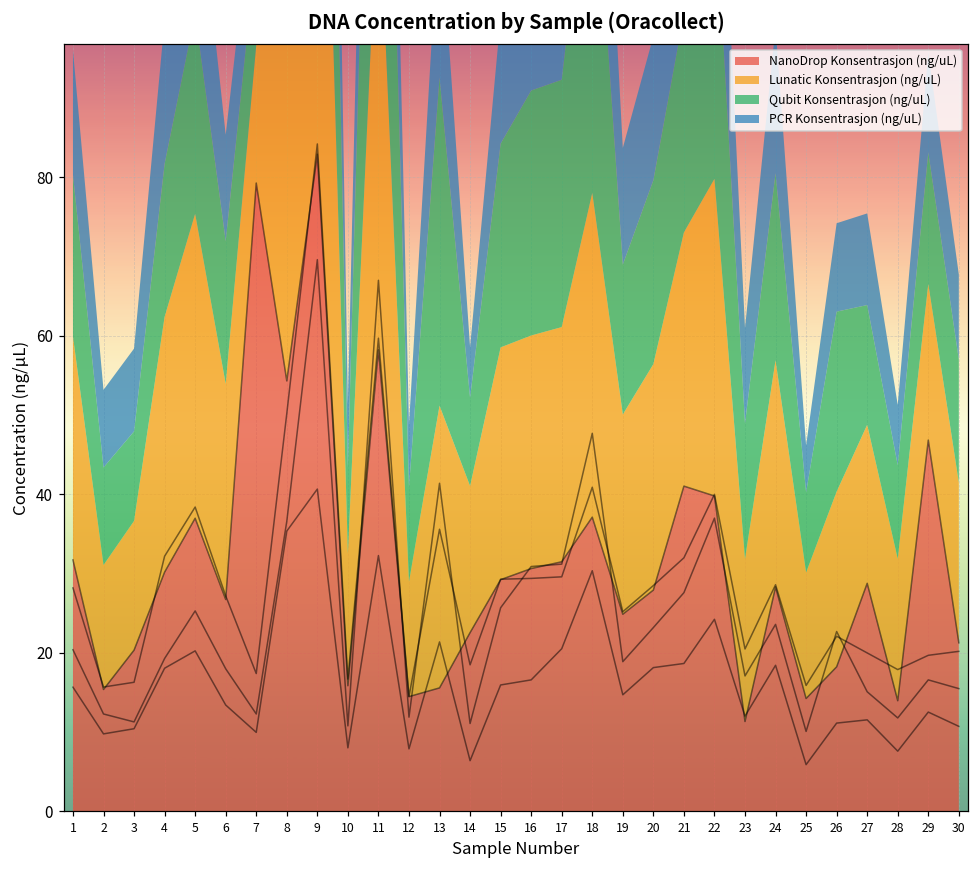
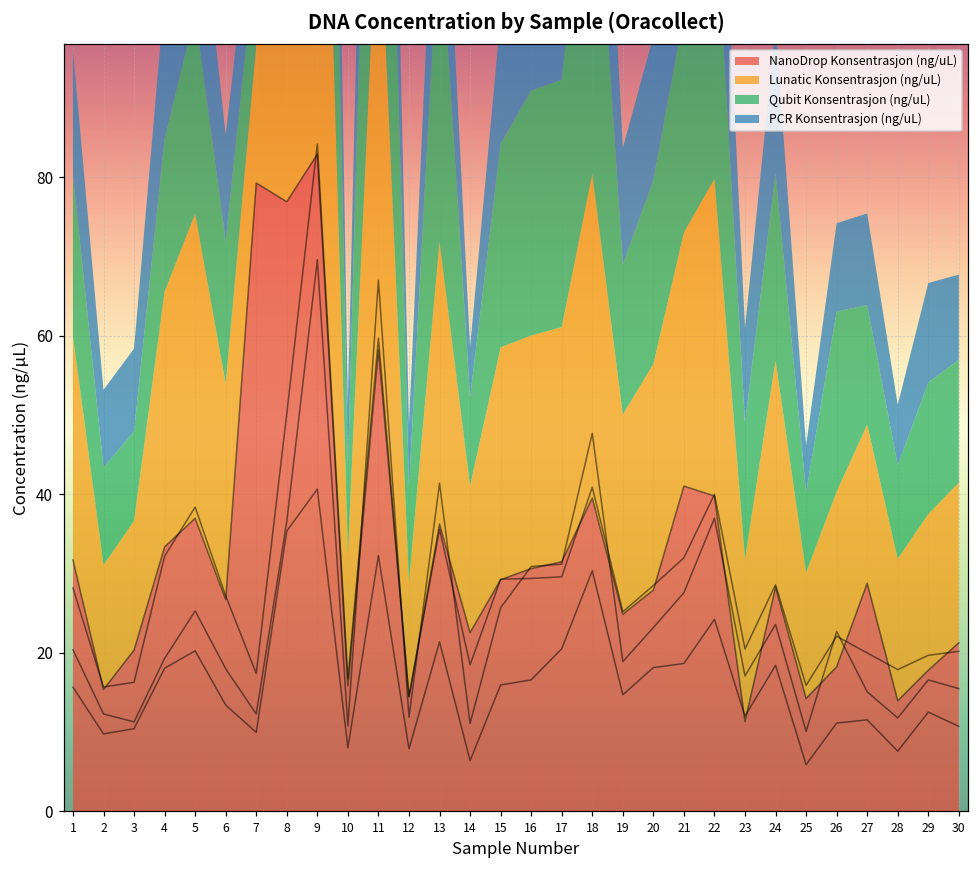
NanoDrop Konsentrasjon (ng/uL), 4: 30 -> 33
NanoDrop Konsentrasjon (ng/uL), 8: 54 -> 77
NanoDrop Konsentrasjon (ng/uL), 13: 16 -> 36
NanoDrop Konsentrasjon (ng/uL), 18: 37 -> 40
NanoDrop Konsentrasjon (ng/uL), 29: 47 -> 18
